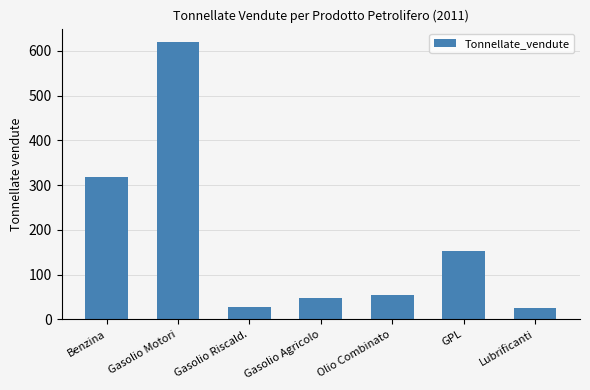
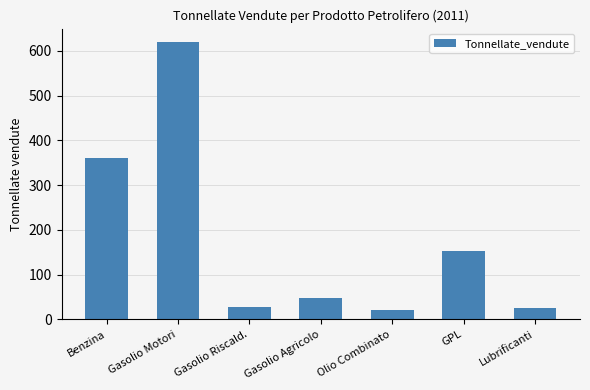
Benzina: 320 -> 360
Olio Combinato: 50 -> 20
